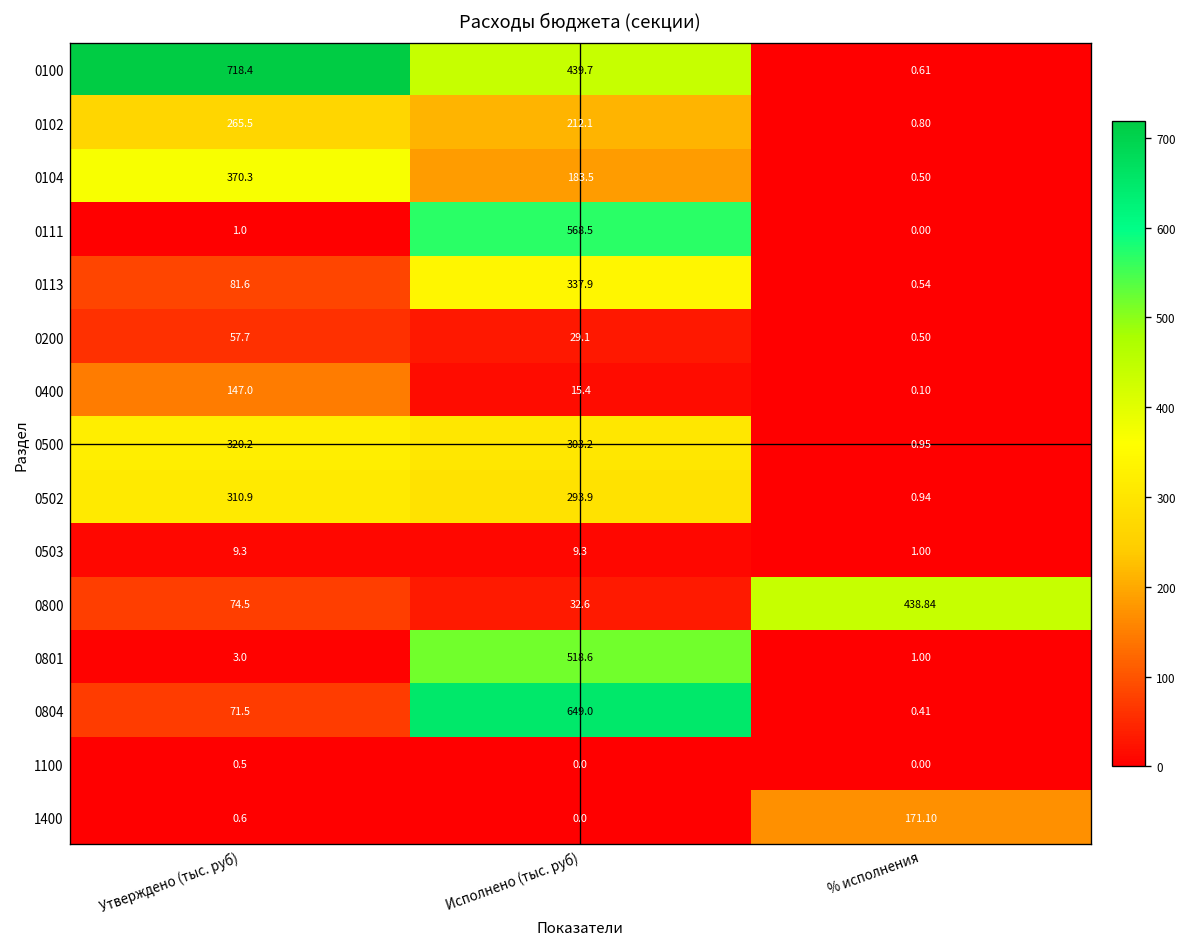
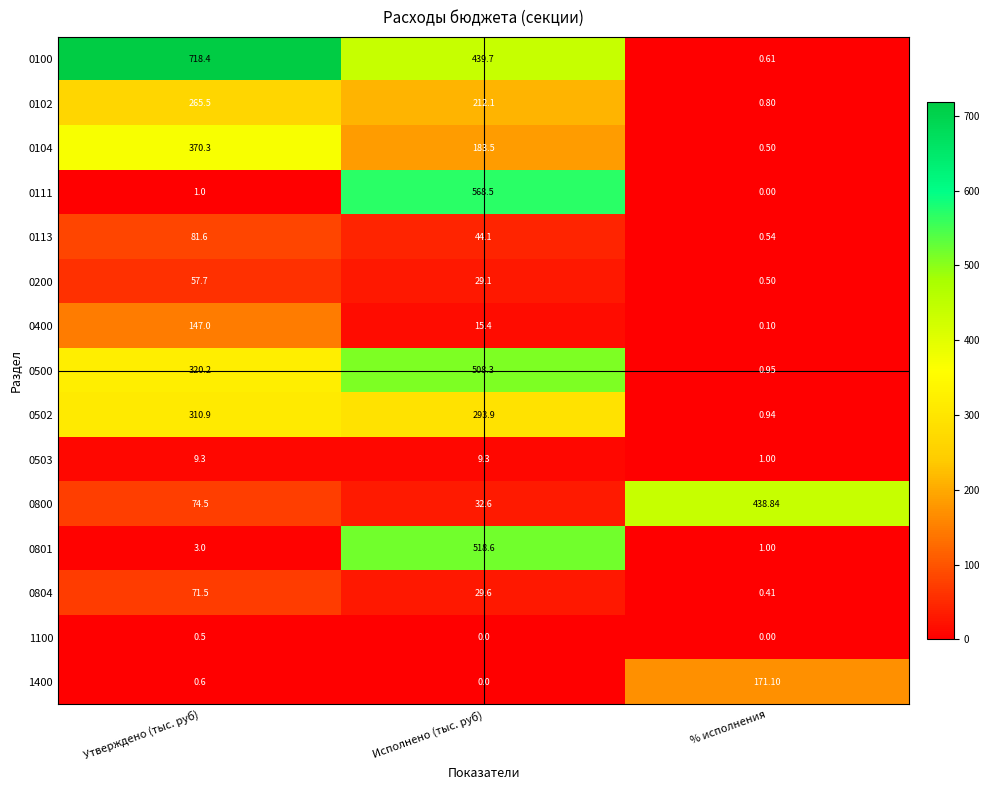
0113, Исполнено (тыс. руб): 337.9 -> 44.1
0500, Исполнено (тыс. руб): 303.2 -> 508.3
0804, Исполнено (тыс. руб): 649.0 -> 29.6
